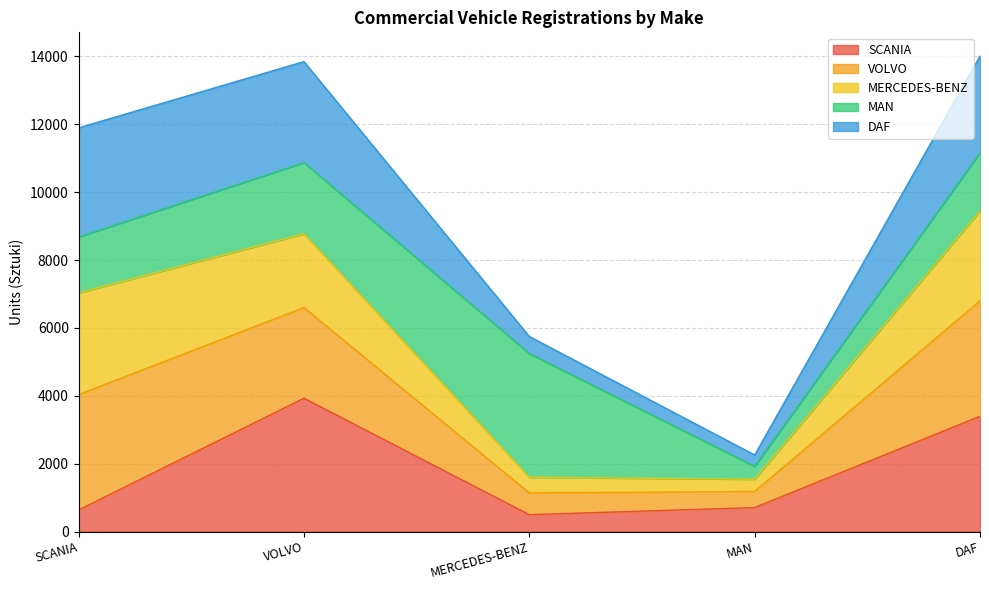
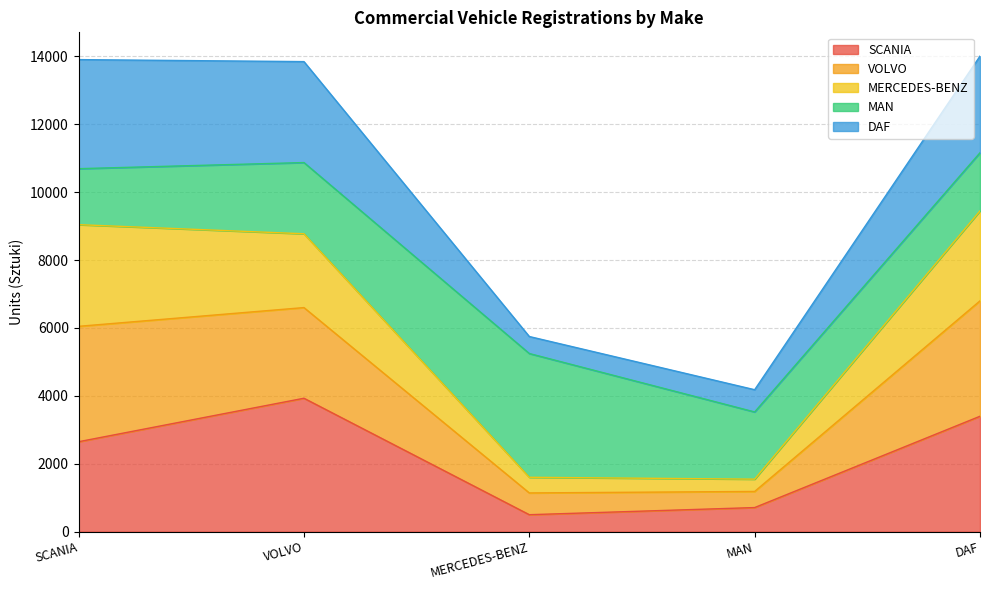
SCANIA, SCANIA: 600 -> 2600
MAN, MAN: 400 -> 2000
DAF, MAN: 300 -> 700
